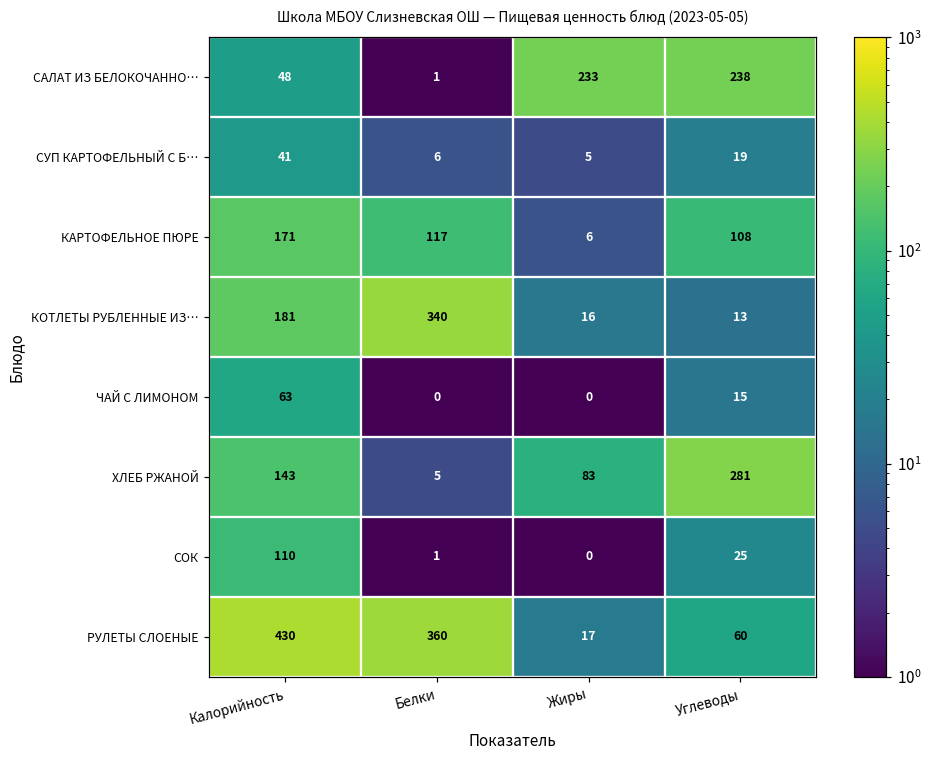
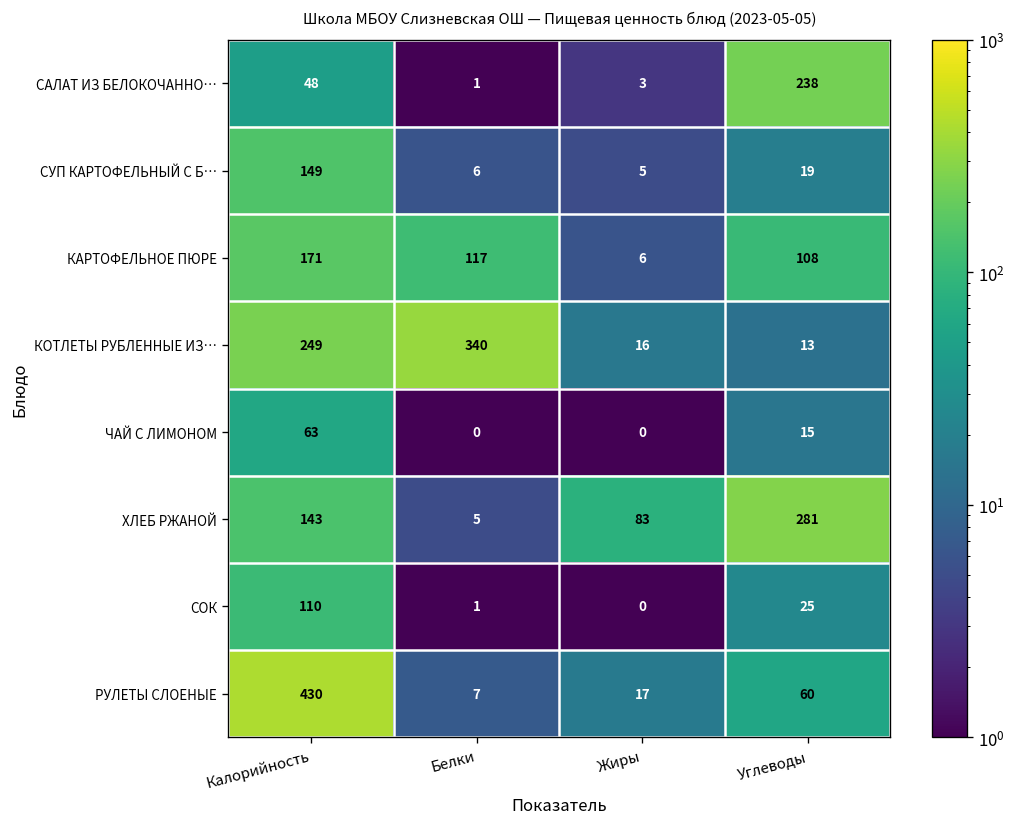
САЛАТ ИЗ БЕЛОКОЧАННО…, Жиры: 233 -> 3
СУП КАРТОФЕЛЬНЫЙ С Б…, Калорийность: 41 -> 149
КОТЛЕТЫ РУБЛЕННЫЕ ИЗ…, Калорийность: 181 -> 249
РУЛЕТЫ СЛОЕНЫЕ, Белки: 360 -> 7
